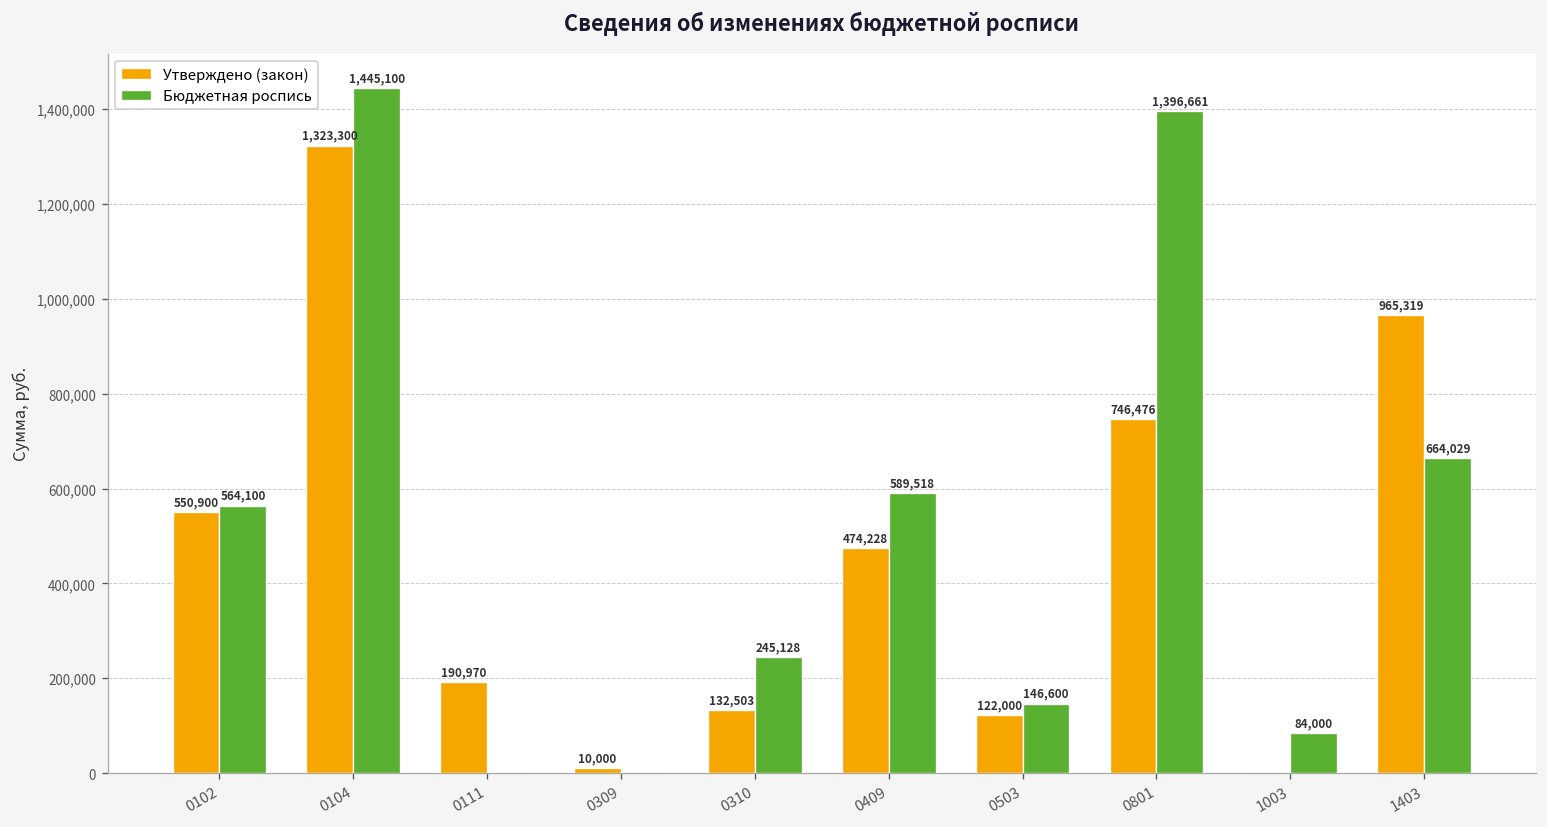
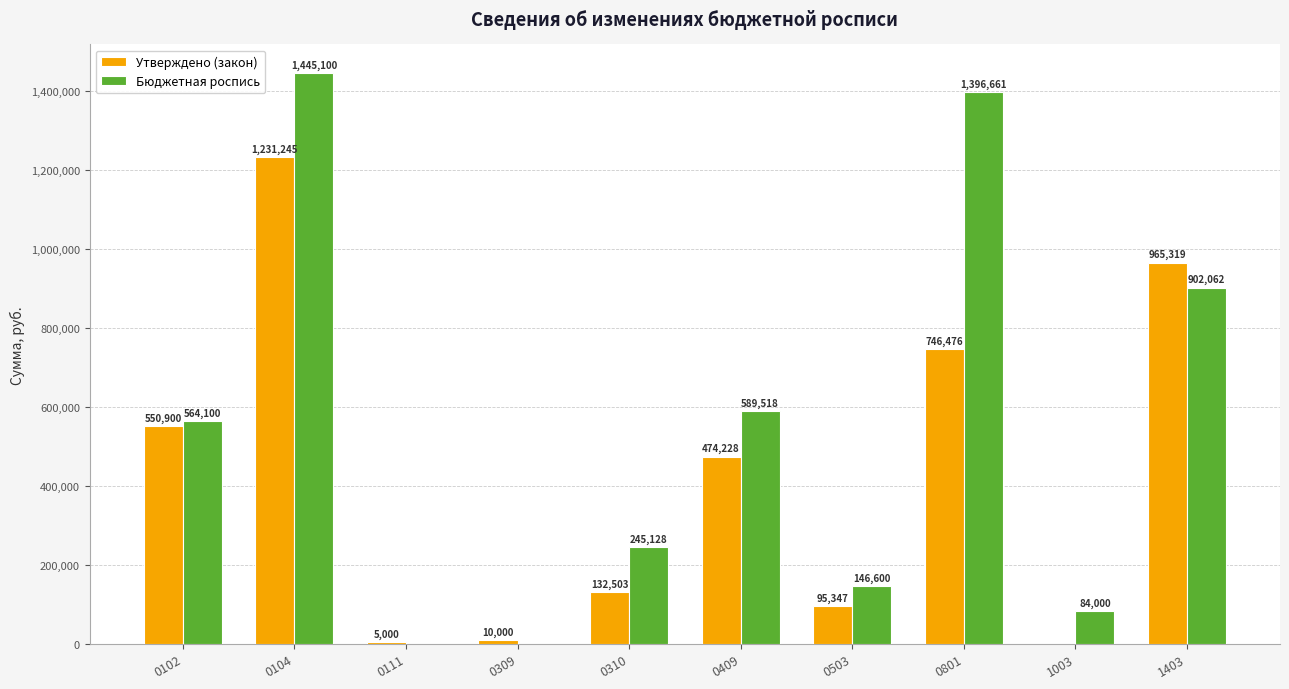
Утверждено (закон), 0104: 1,323,300 -> 1,231,245
Утверждено (закон), 0111: 190,970 -> 5,000
Утверждено (закон), 0503: 122,000 -> 95,347
Бюджетная роспись, 1403: 664,029 -> 902,062
